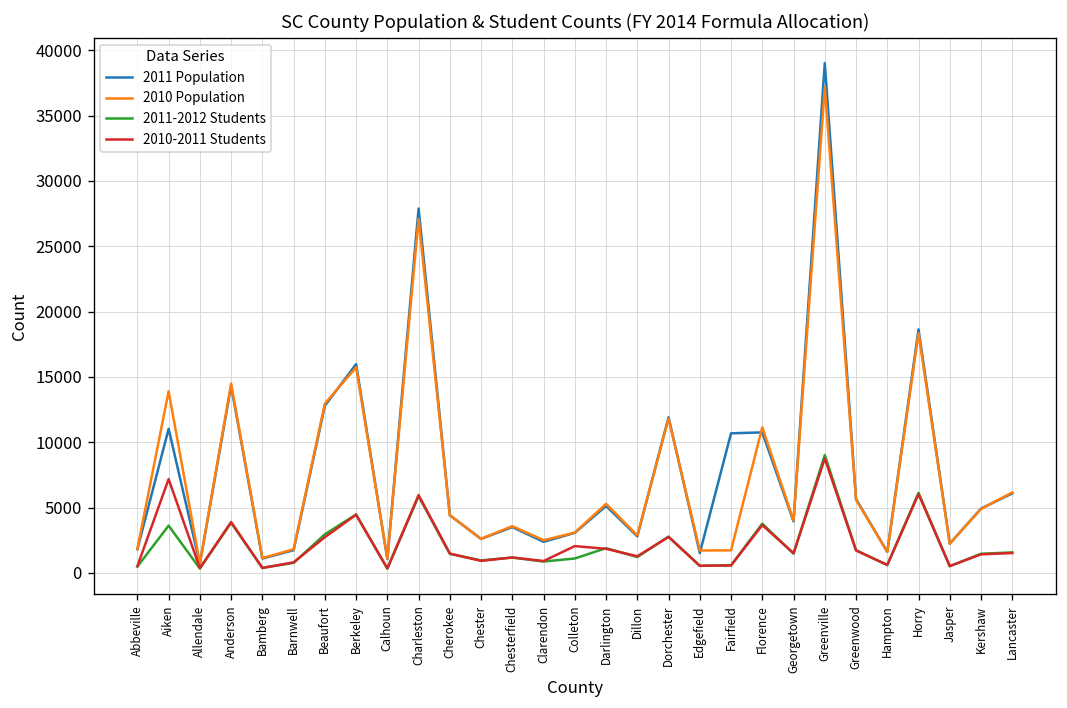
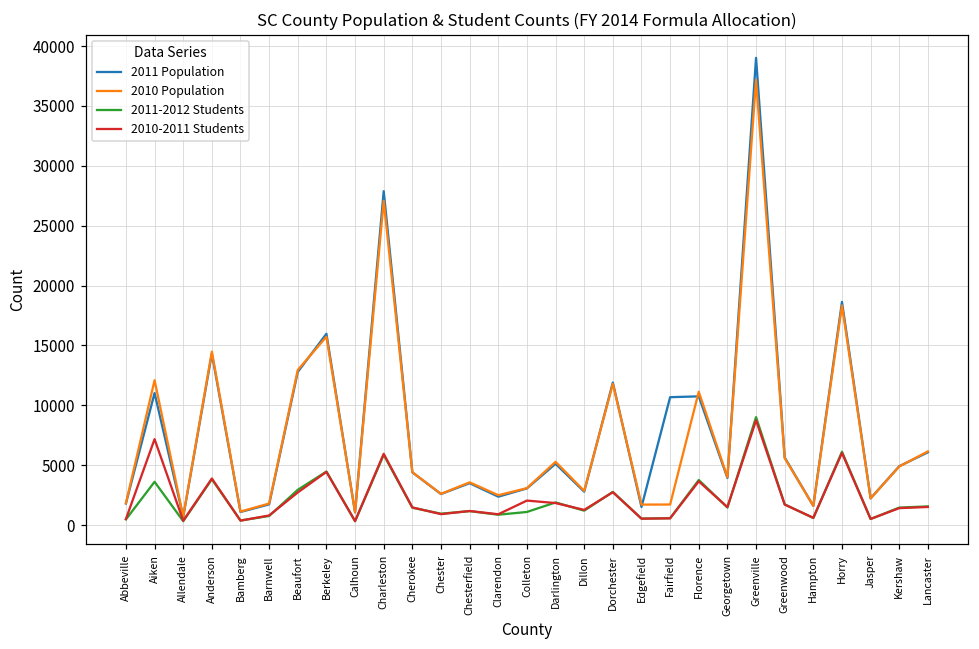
2010 Population, Aiken: 13900 -> 12100
